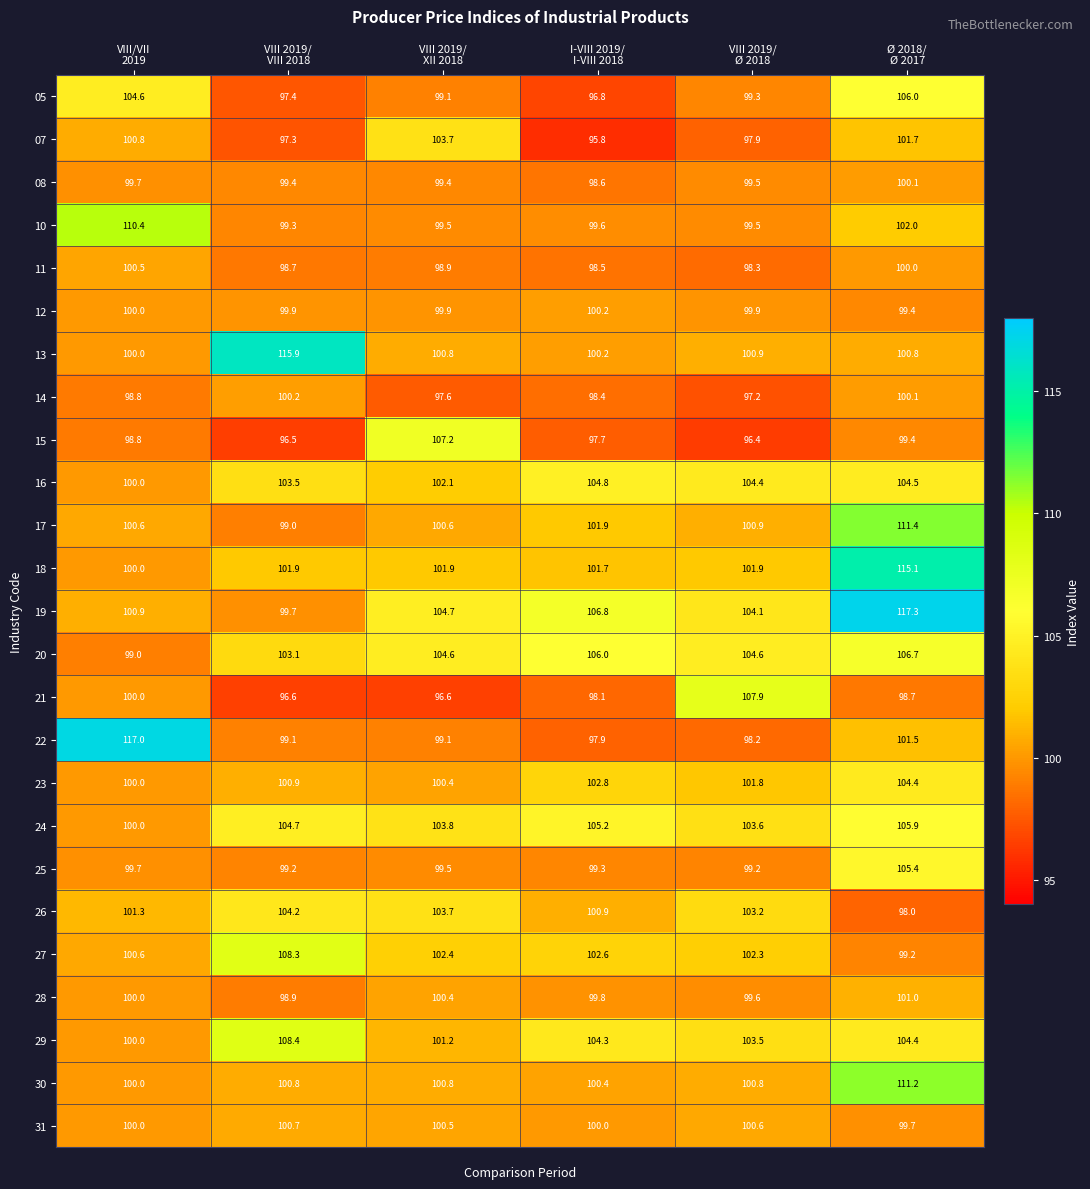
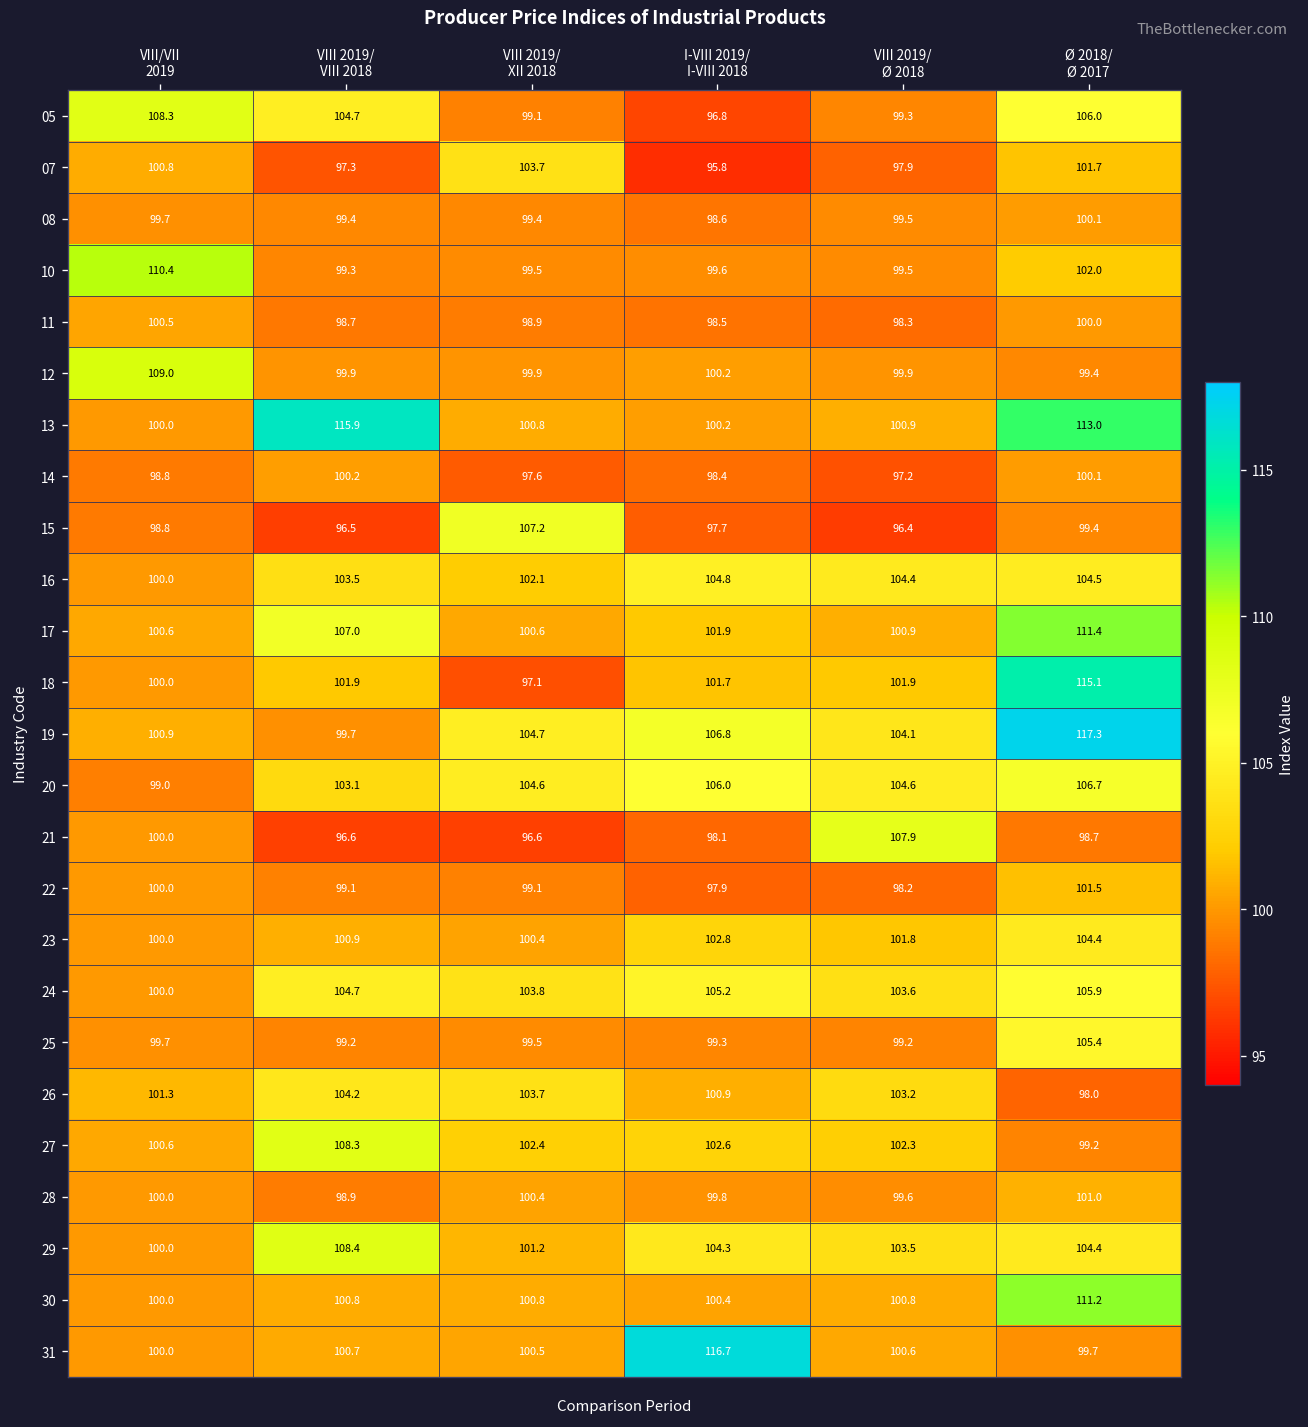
05, VIII/VII 2019: 104.6 -> 108.3
05, VIII 2019/ VIII 2018: 97.4 -> 104.7
12, VIII/VII 2019: 100.0 -> 109.0
13, Ø 2018/ Ø 2017: 100.8 -> 113.0
17, VIII 2019/ VIII 2018: 99.0 -> 107.0
18, VIII 2019/ XII 2018: 101.9 -> 97.1
22, VIII/VII 2019: 117.0 -> 100.0
31, I-VIII 2019/ I-VIII 2018: 100.0 -> 116.7
